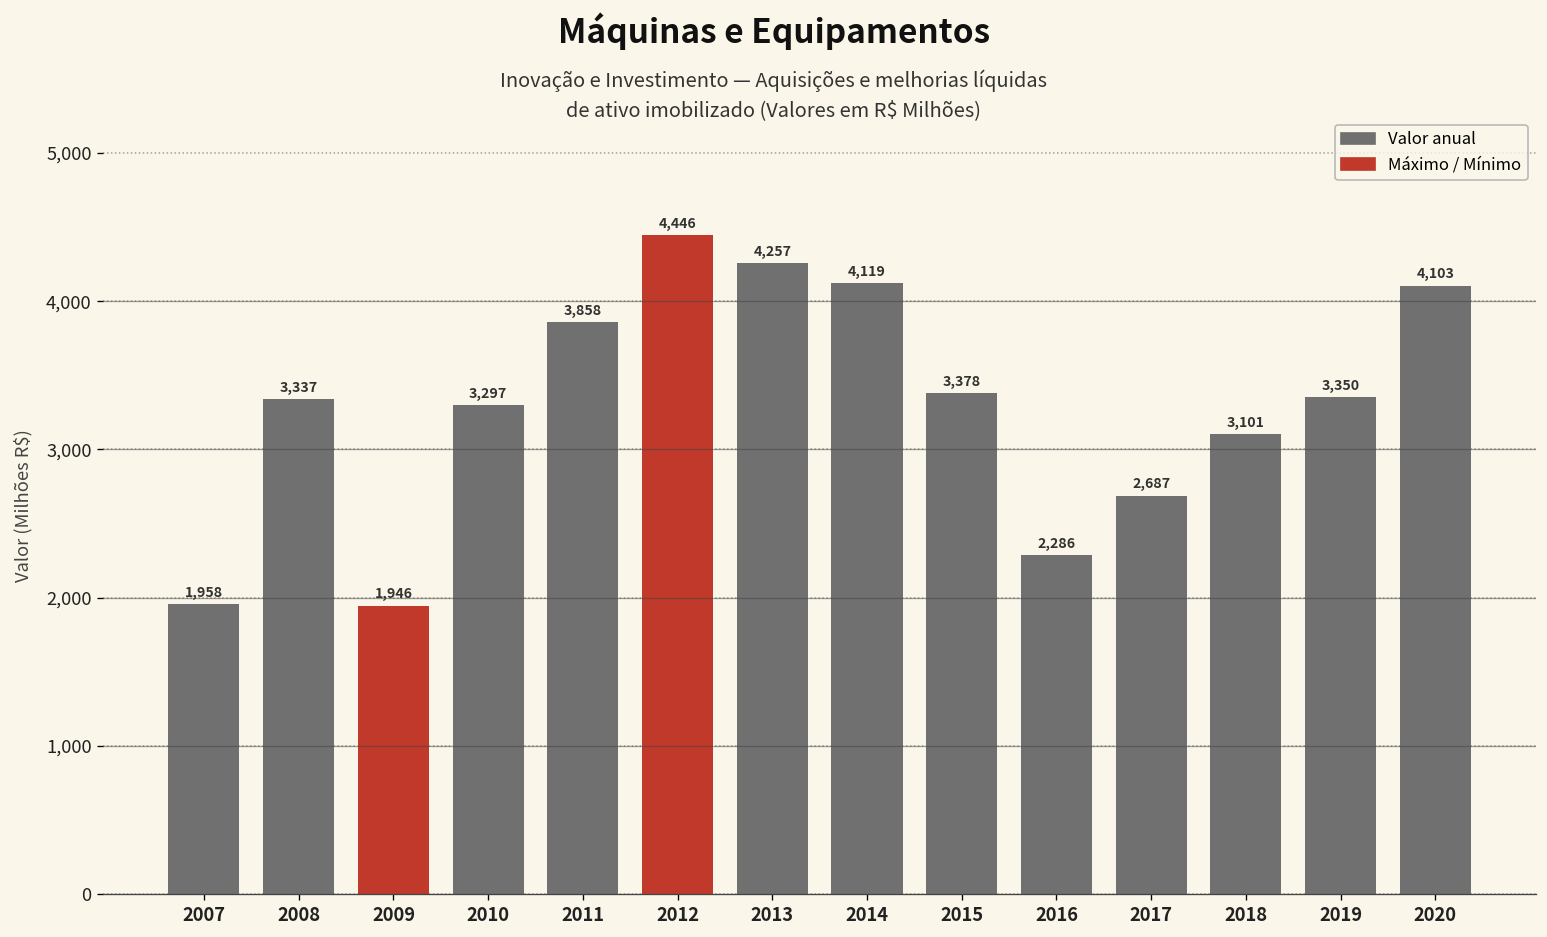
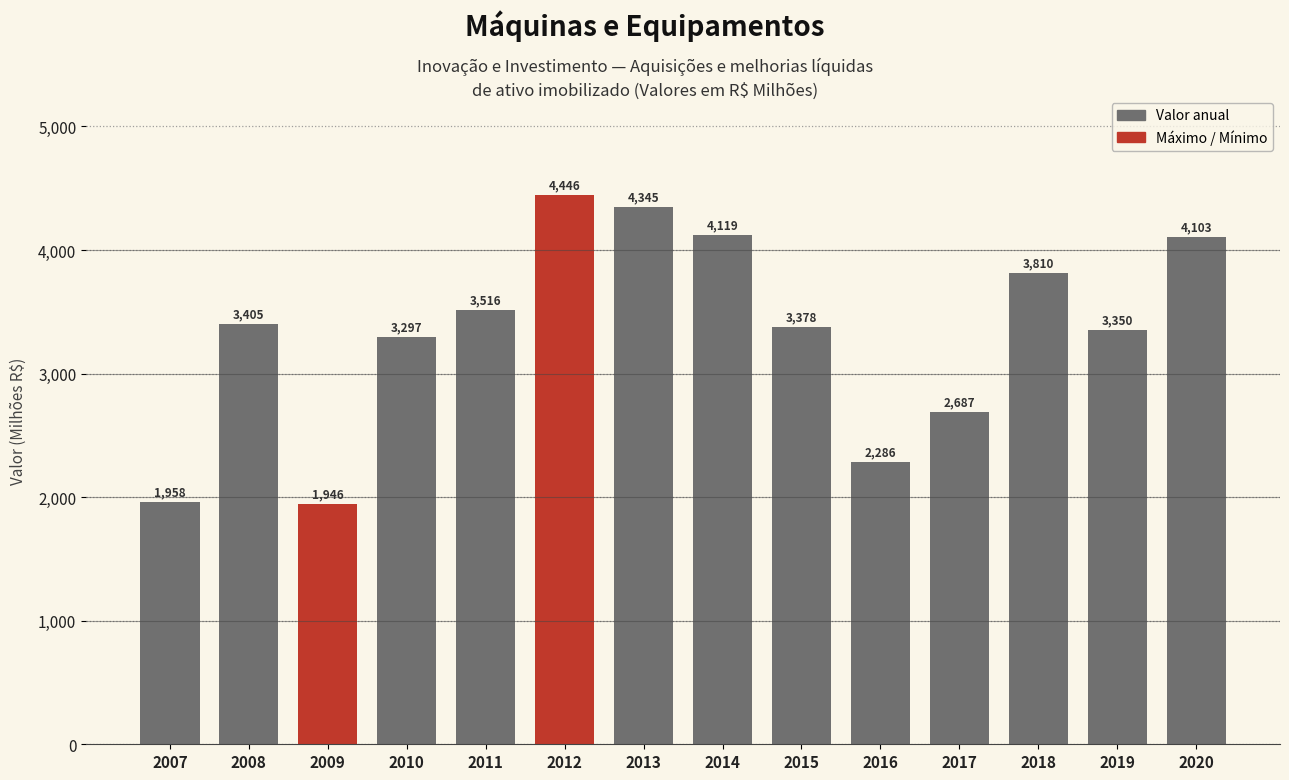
2008: 3,337 -> 3,405
2011: 3,858 -> 3,516
2013: 4,257 -> 4,345
2018: 3,101 -> 3,810
